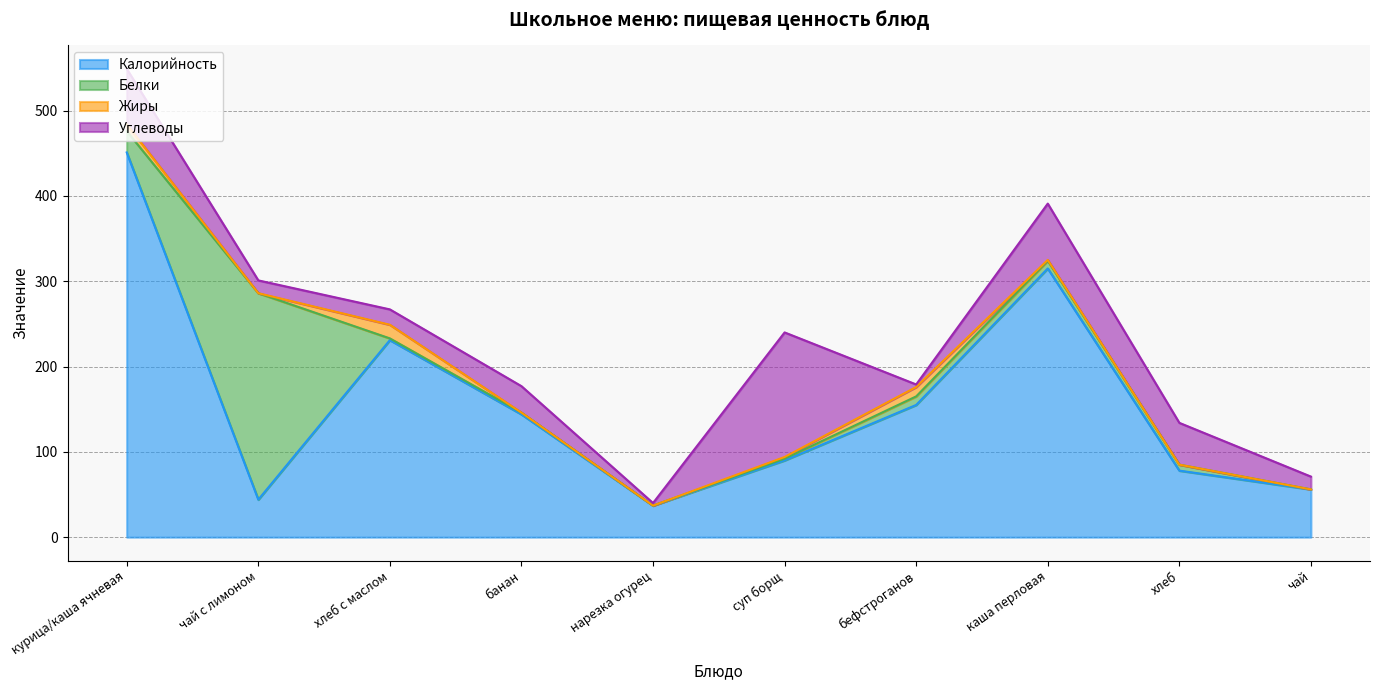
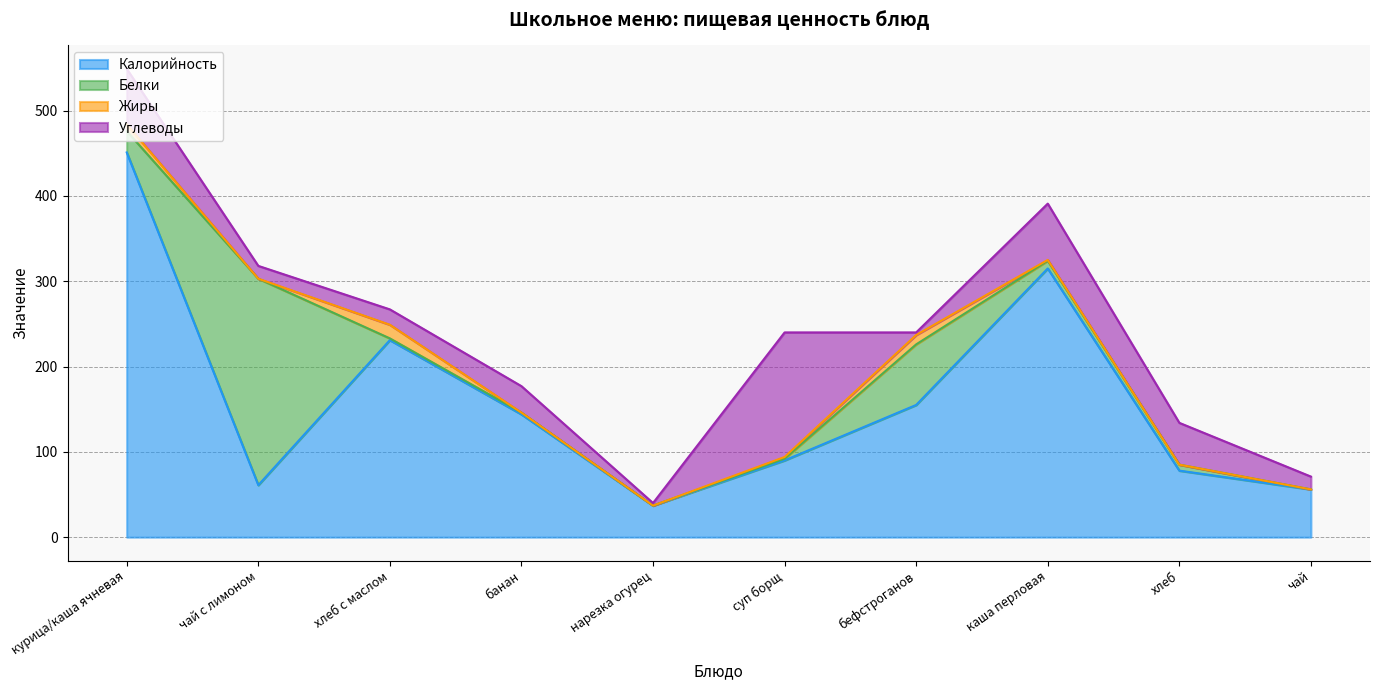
Калорийность, чай с лимоном: 40 -> 60
Белки, бефстроганов: 10 -> 70
